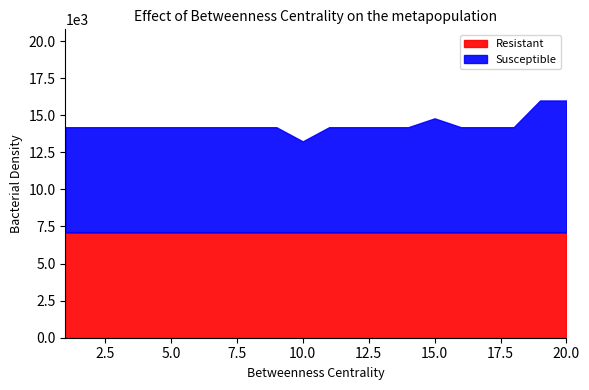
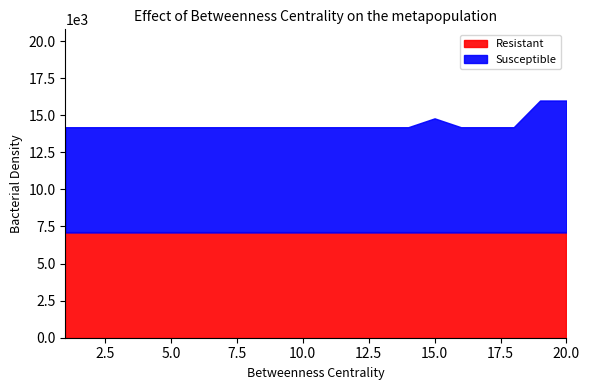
Susceptible, 10.0: 6100 -> 7100
